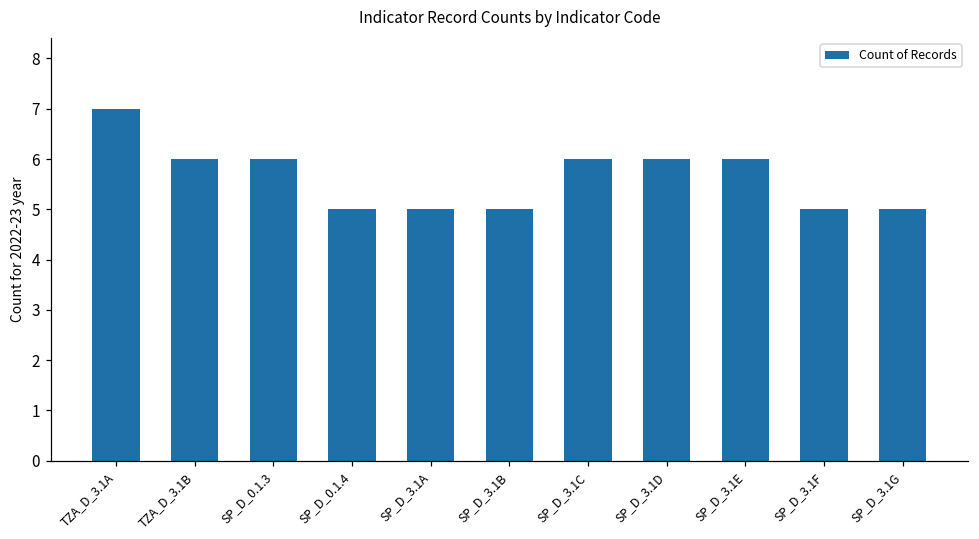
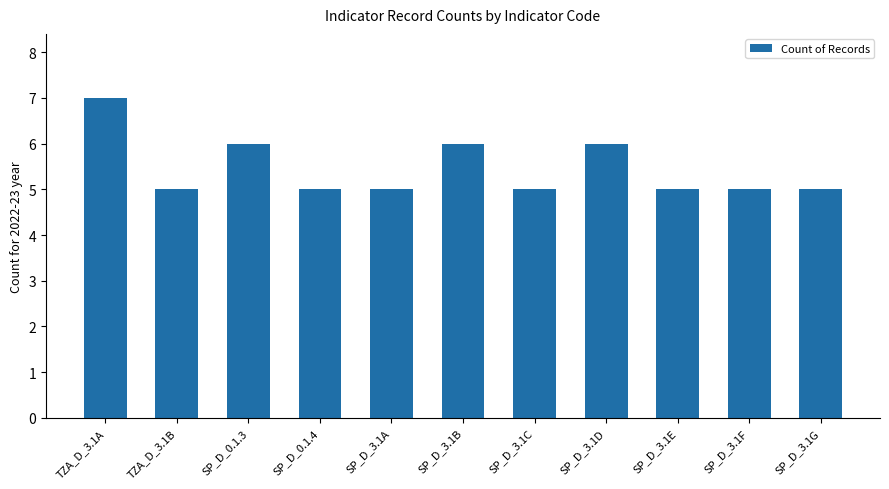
TZA_D_3.1B: 6 -> 5
SP_D_3.1B: 5 -> 6
SP_D_3.1C: 6 -> 5
SP_D_3.1E: 6 -> 5
